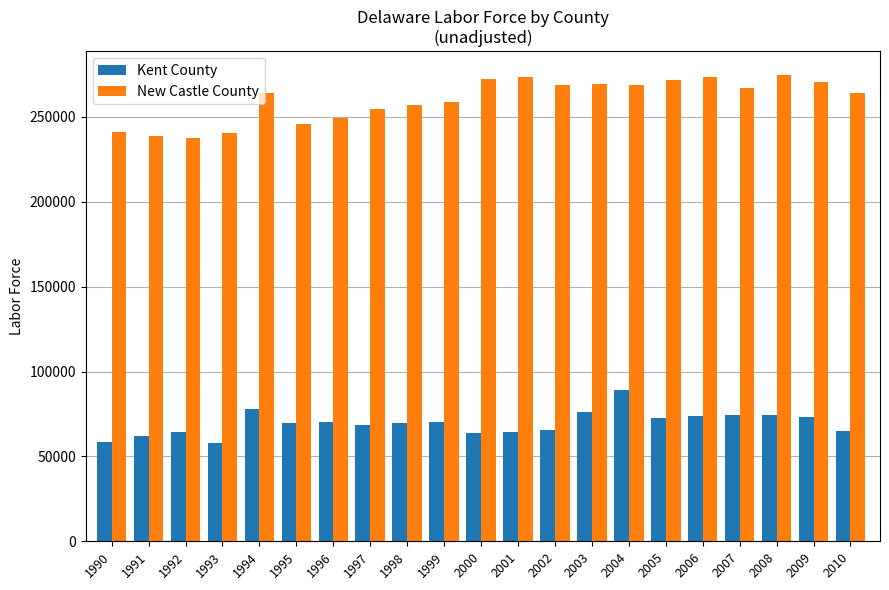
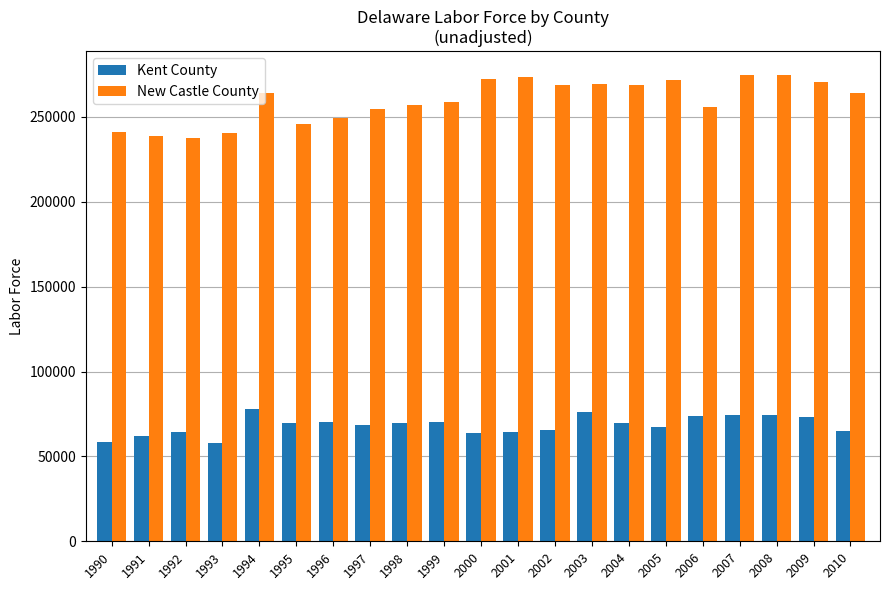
Kent County, 2004: 89000 -> 70000
Kent County, 2005: 72000 -> 67000
New Castle County, 2006: 274000 -> 256000
New Castle County, 2007: 267000 -> 274000
